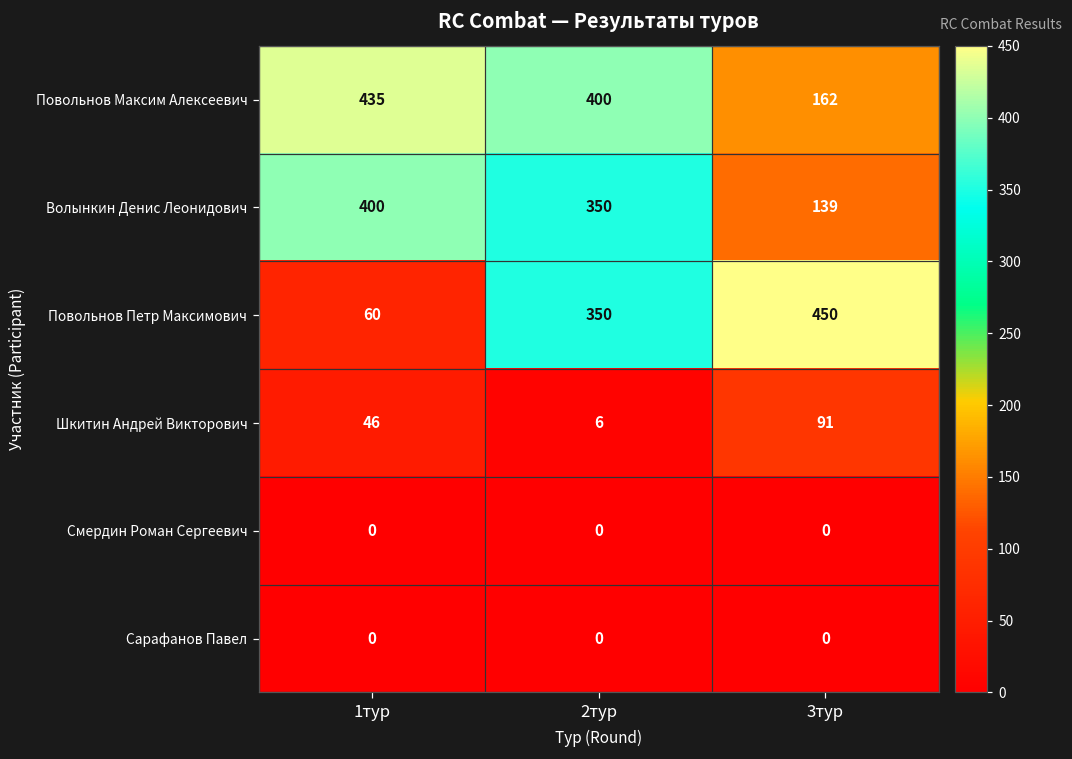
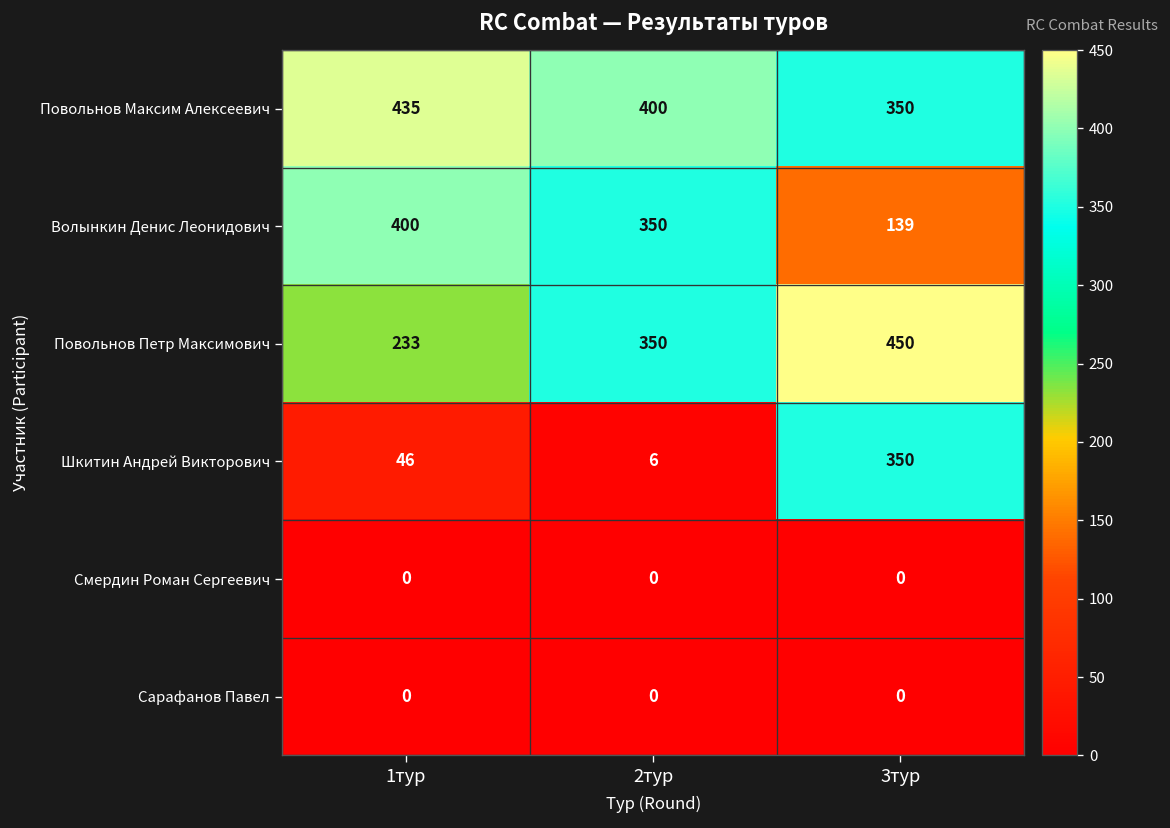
Повольнов Максим Алексеевич, 3тур: 162 -> 350
Повольнов Петр Максимович, 1тур: 60 -> 233
Шкитин Андрей Викторович, 3тур: 91 -> 350
